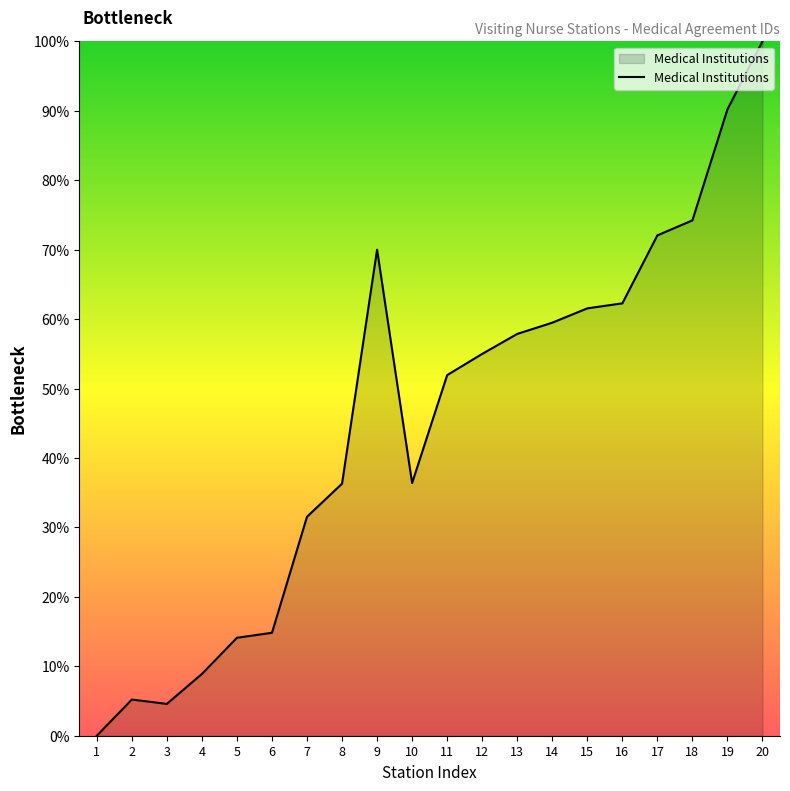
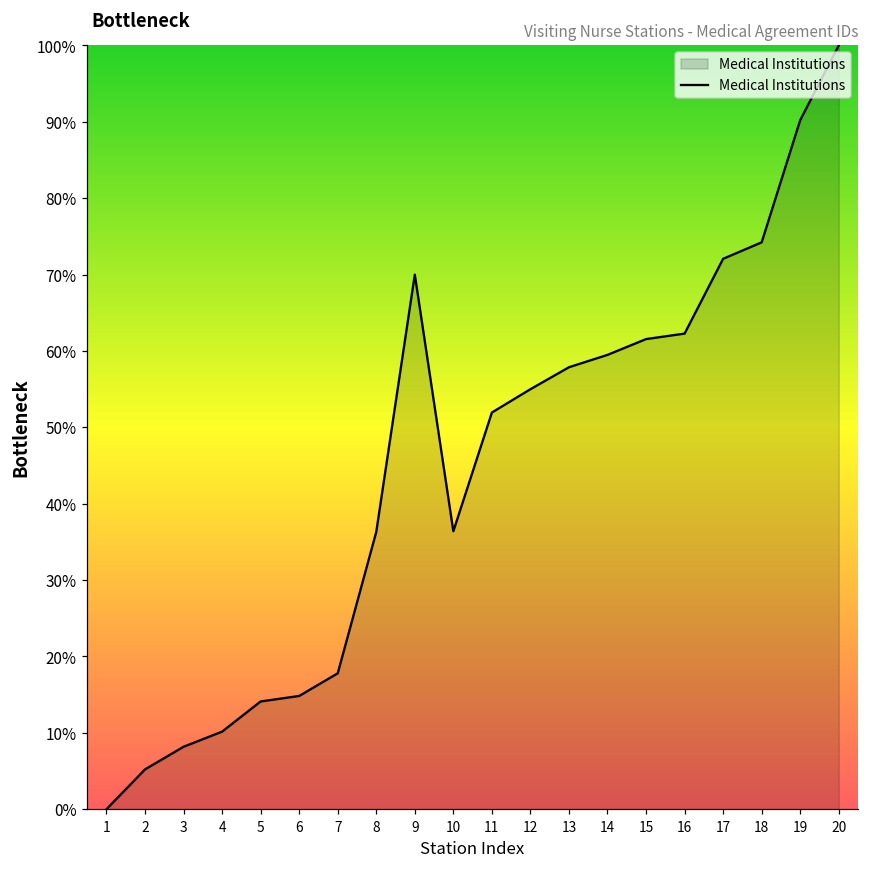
3: 5% -> 8%
4: 9% -> 10%
7: 32% -> 18%
